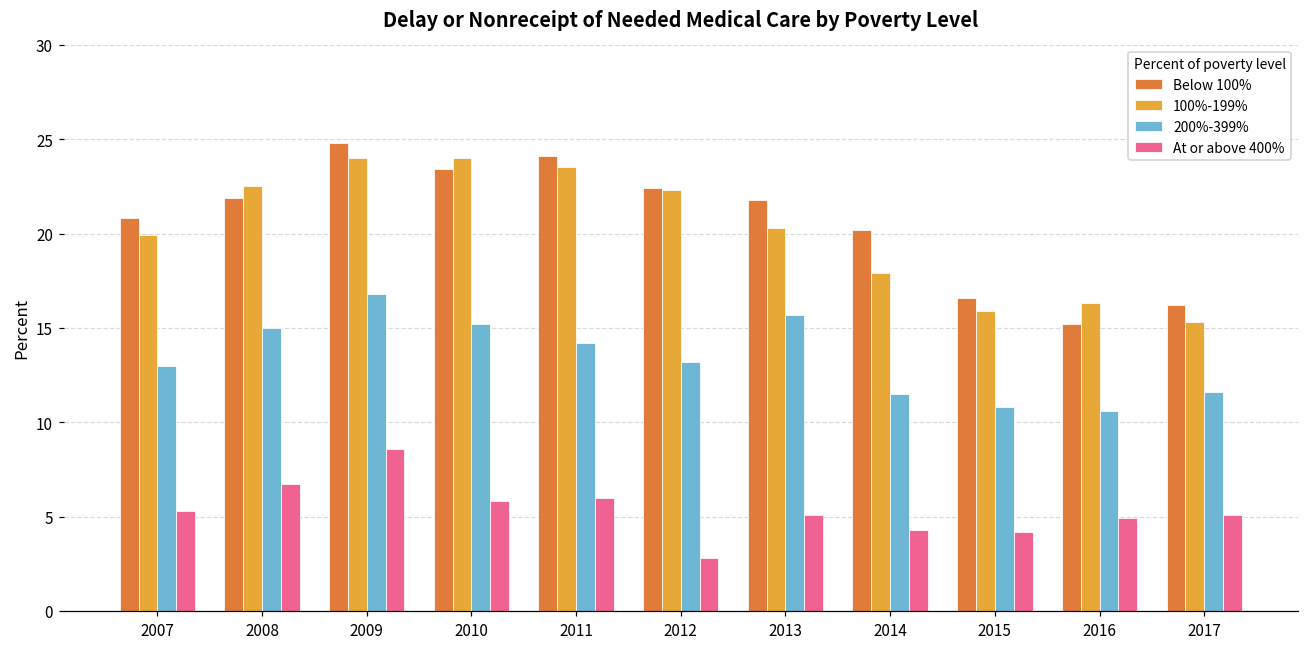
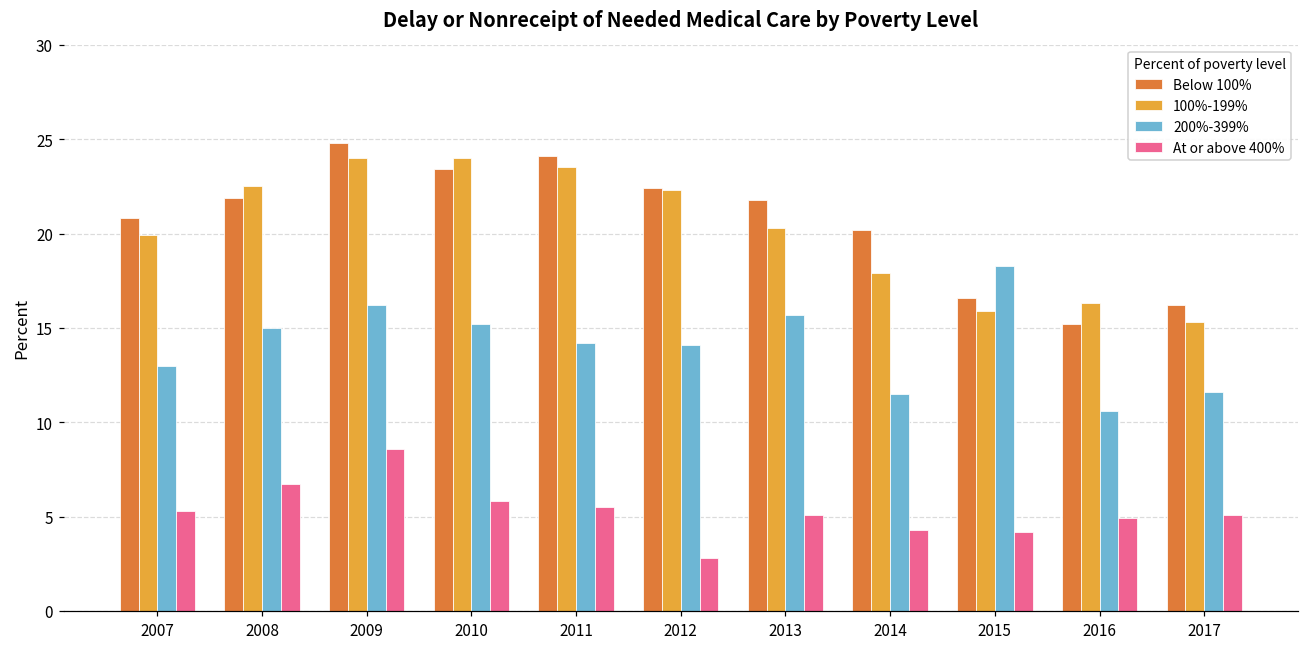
200%-399%, 2009: 16.8 -> 16.2
At or above 400%, 2011: 6.0 -> 5.5
200%-399%, 2012: 13.2 -> 14.1
200%-399%, 2015: 10.8 -> 18.3
